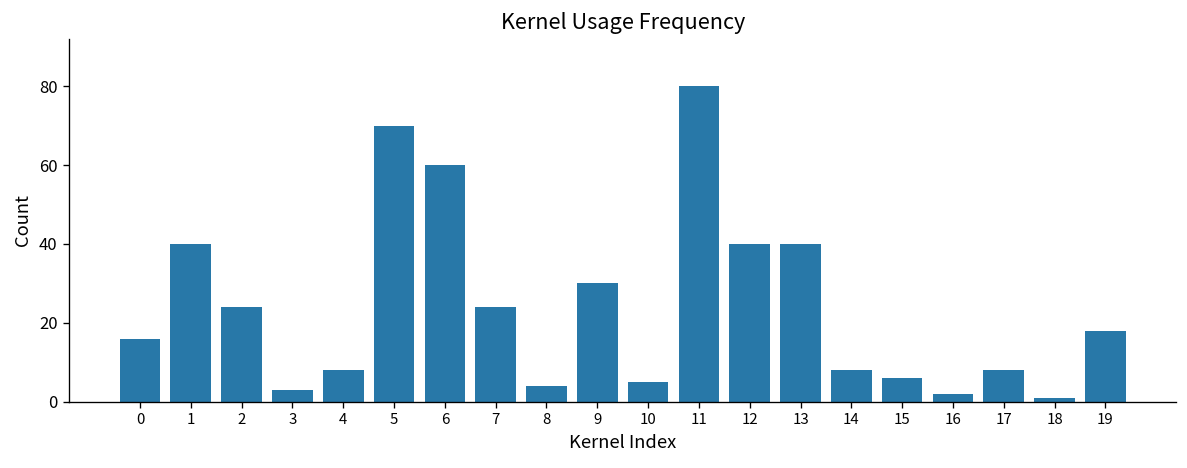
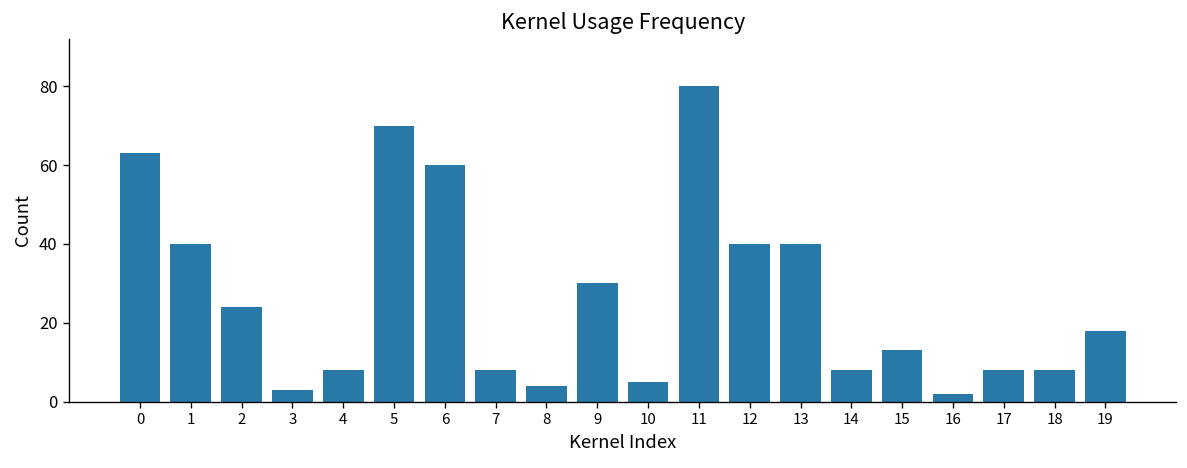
0: 16 -> 63
7: 24 -> 8
15: 6 -> 13
18: 1 -> 8
